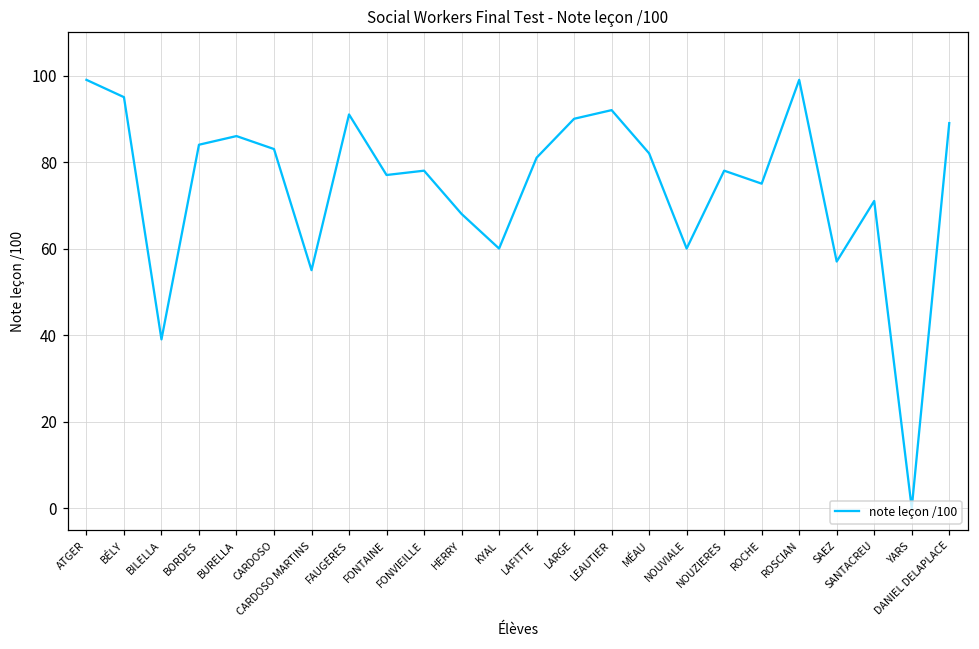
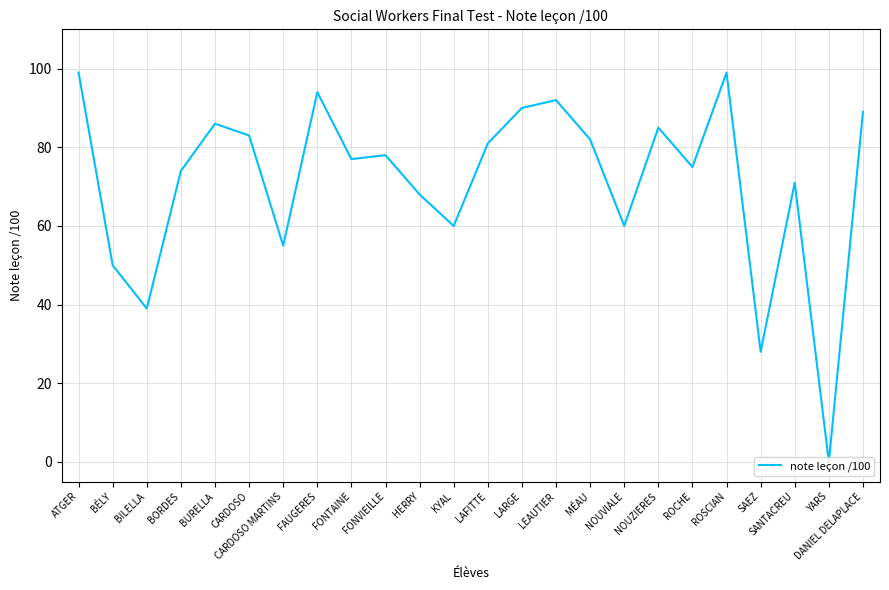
BÉLY: 95 -> 50
BORDES: 84 -> 74
FAUGERES: 91 -> 94
NOUZIERES: 78 -> 85
SAEZ: 57 -> 28
